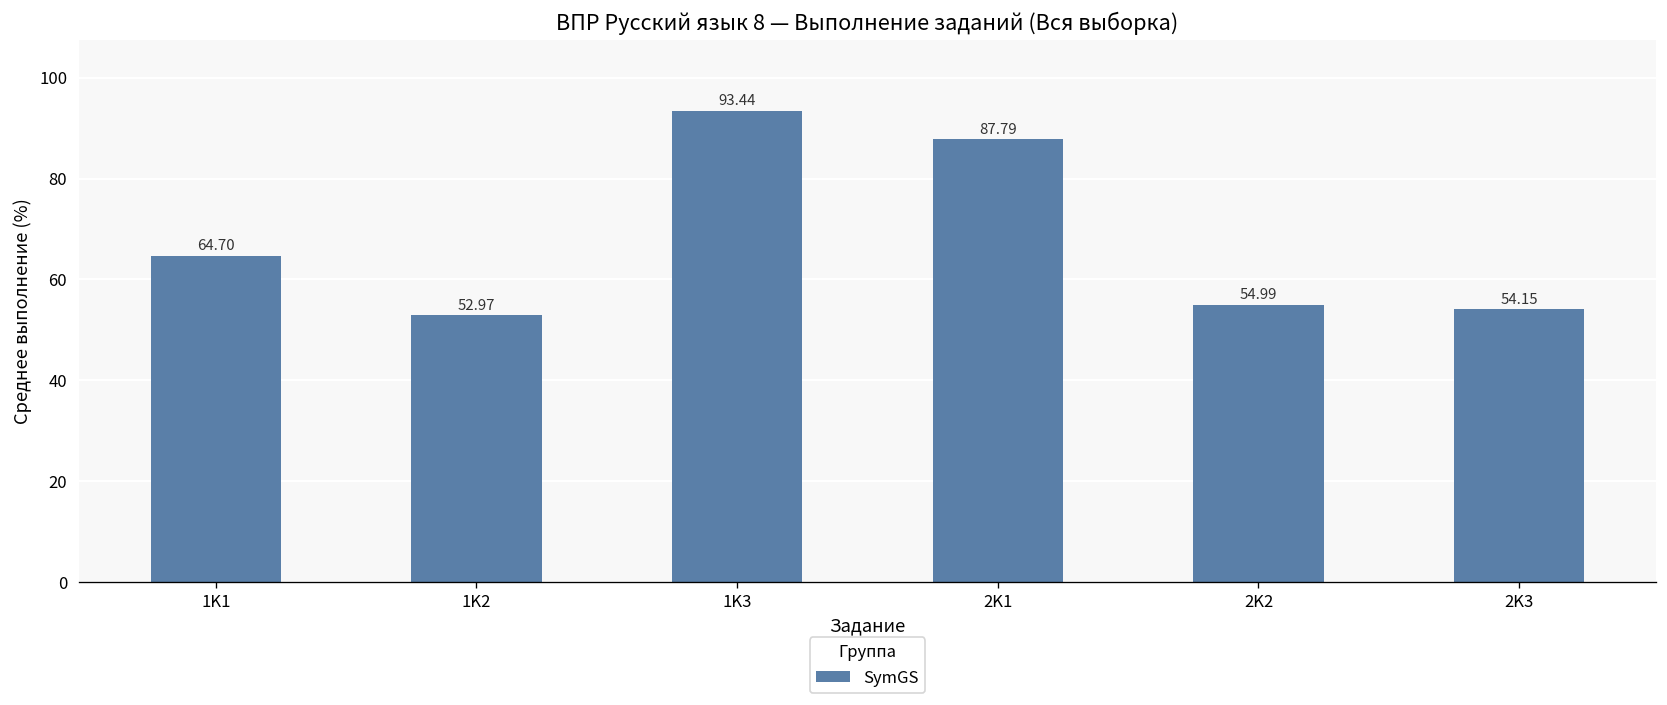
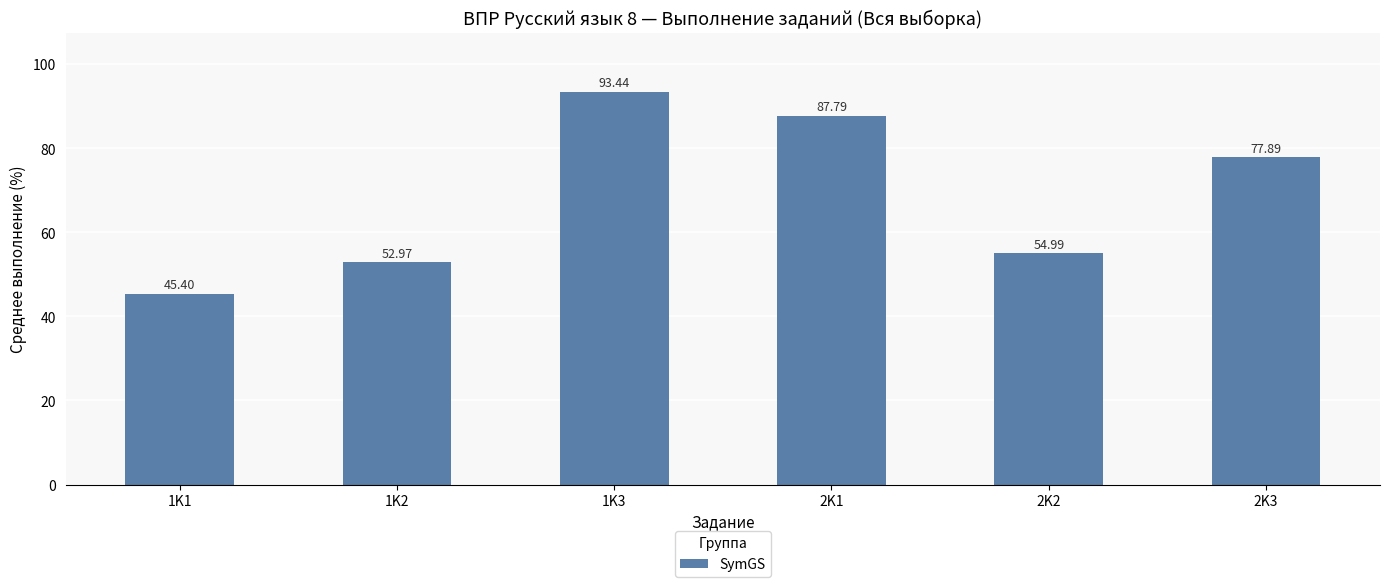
1K1: 64.70 -> 45.40
2K3: 54.15 -> 77.89
